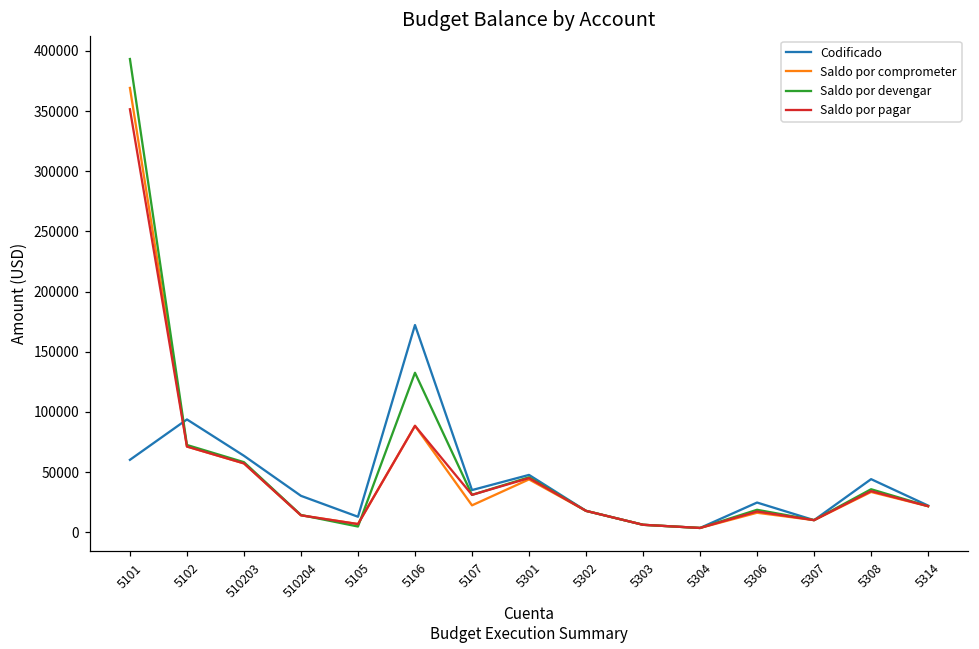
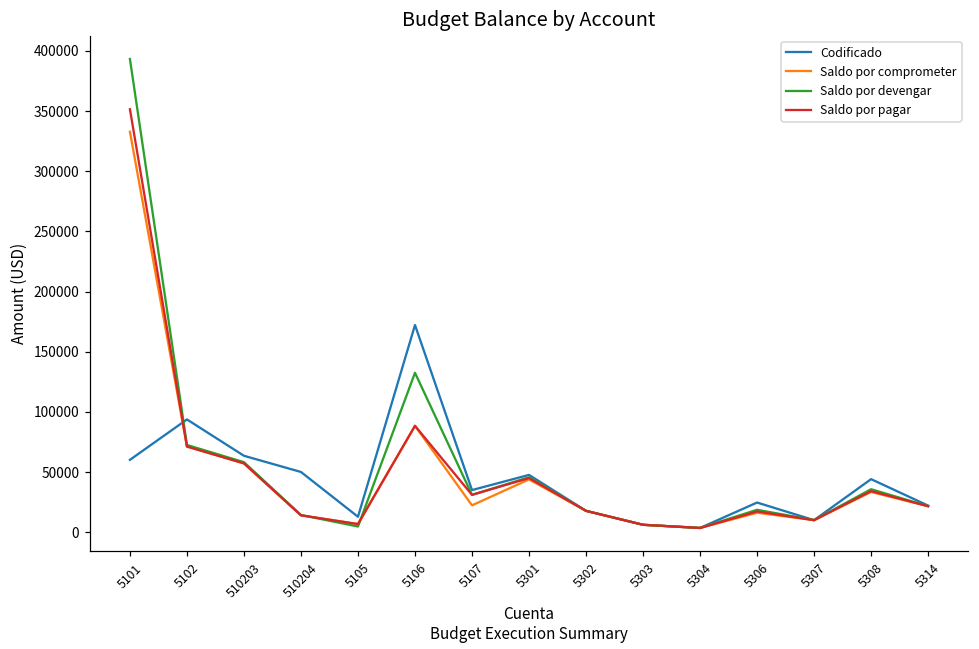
Saldo por comprometer, 5101: 369000 -> 333000
Codificado, 510204: 30000 -> 50000
